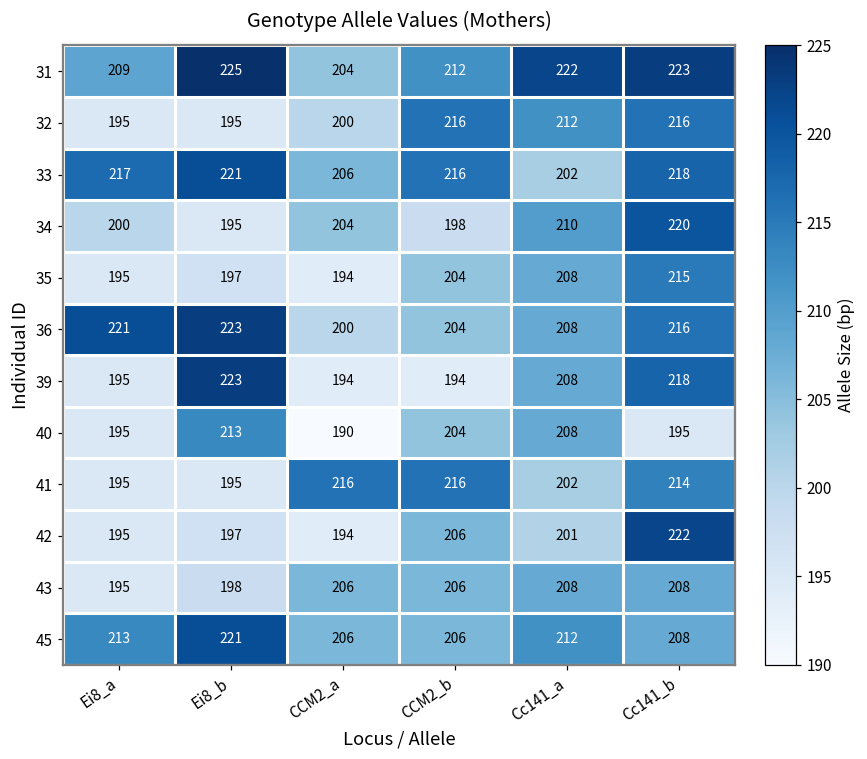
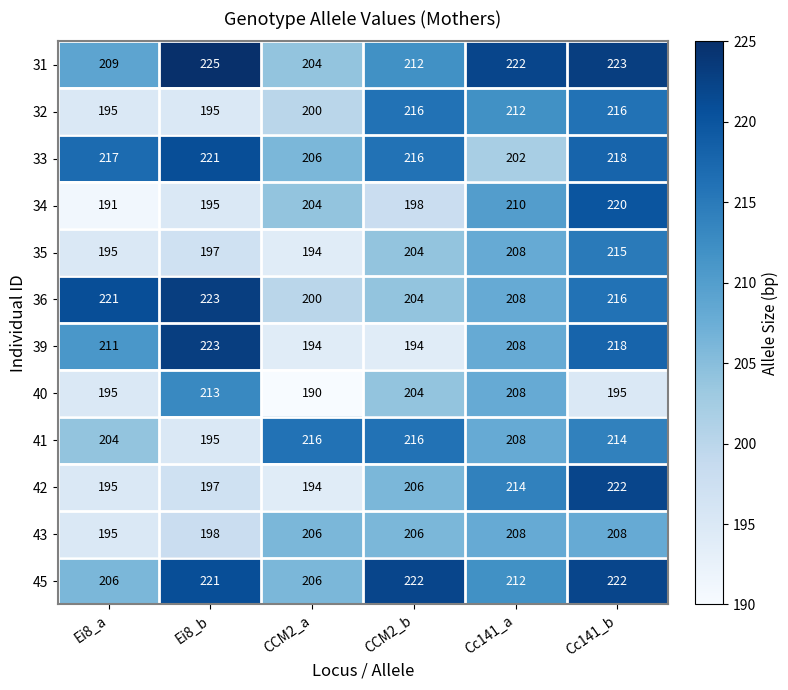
34, Ei8_a: 200 -> 191
39, Ei8_a: 195 -> 211
41, Ei8_a: 195 -> 204
41, Cc141_a: 202 -> 208
42, Cc141_a: 201 -> 214
45, Ei8_a: 213 -> 206
45, CCM2_b: 206 -> 222
45, Cc141_b: 208 -> 222
